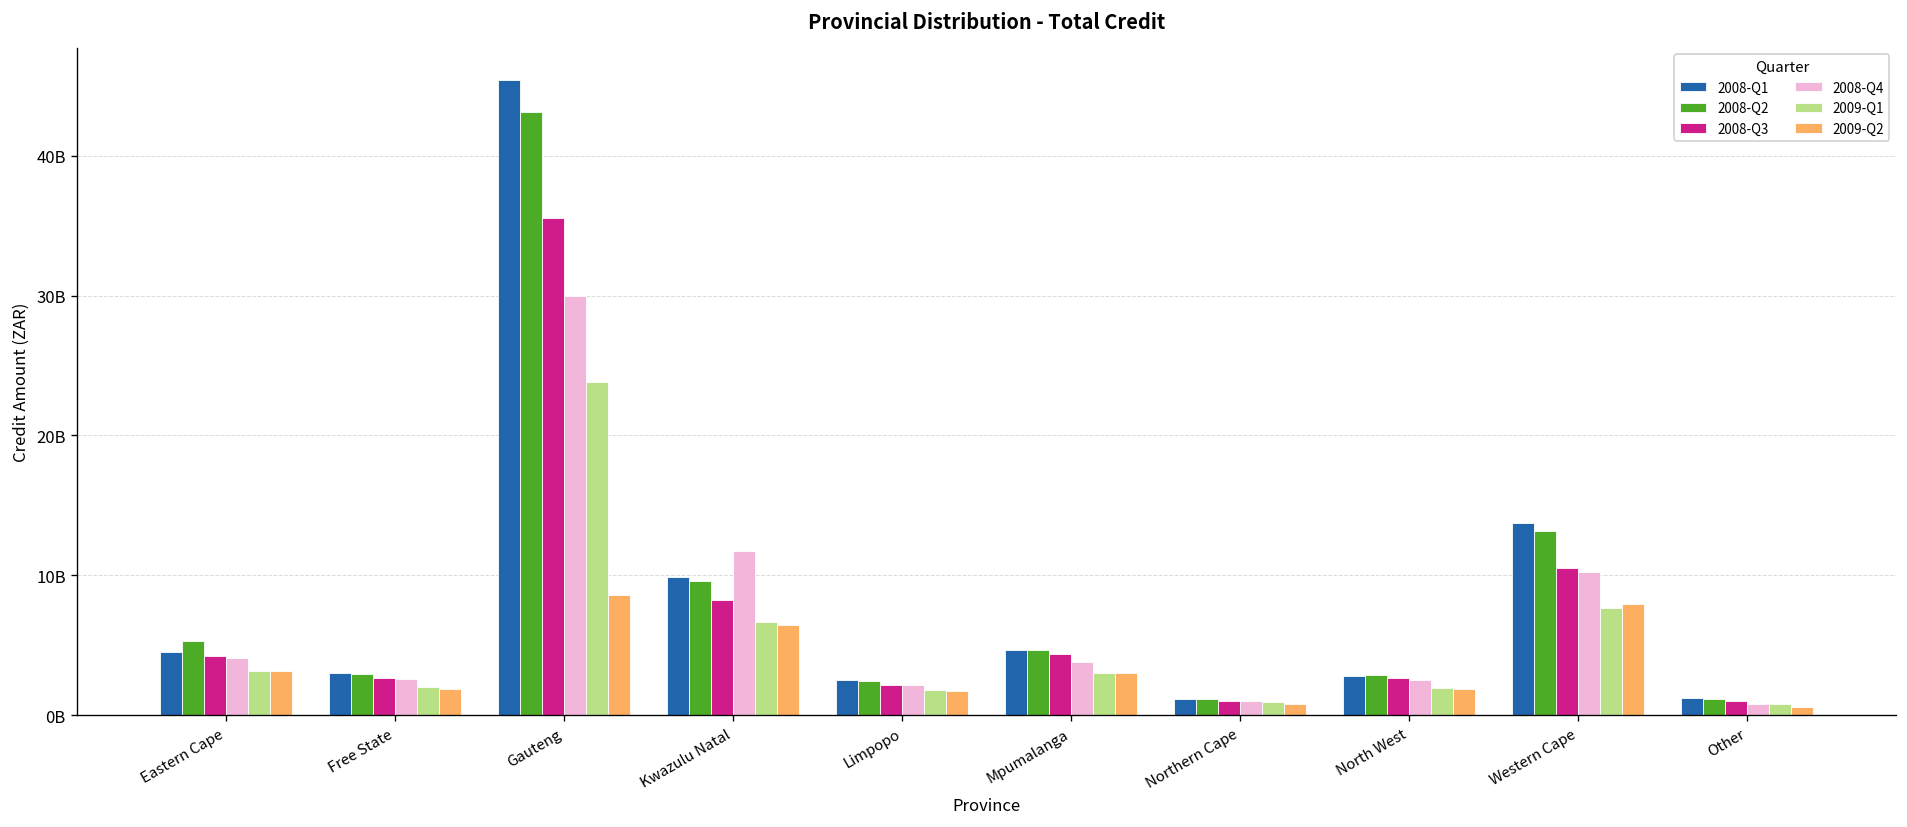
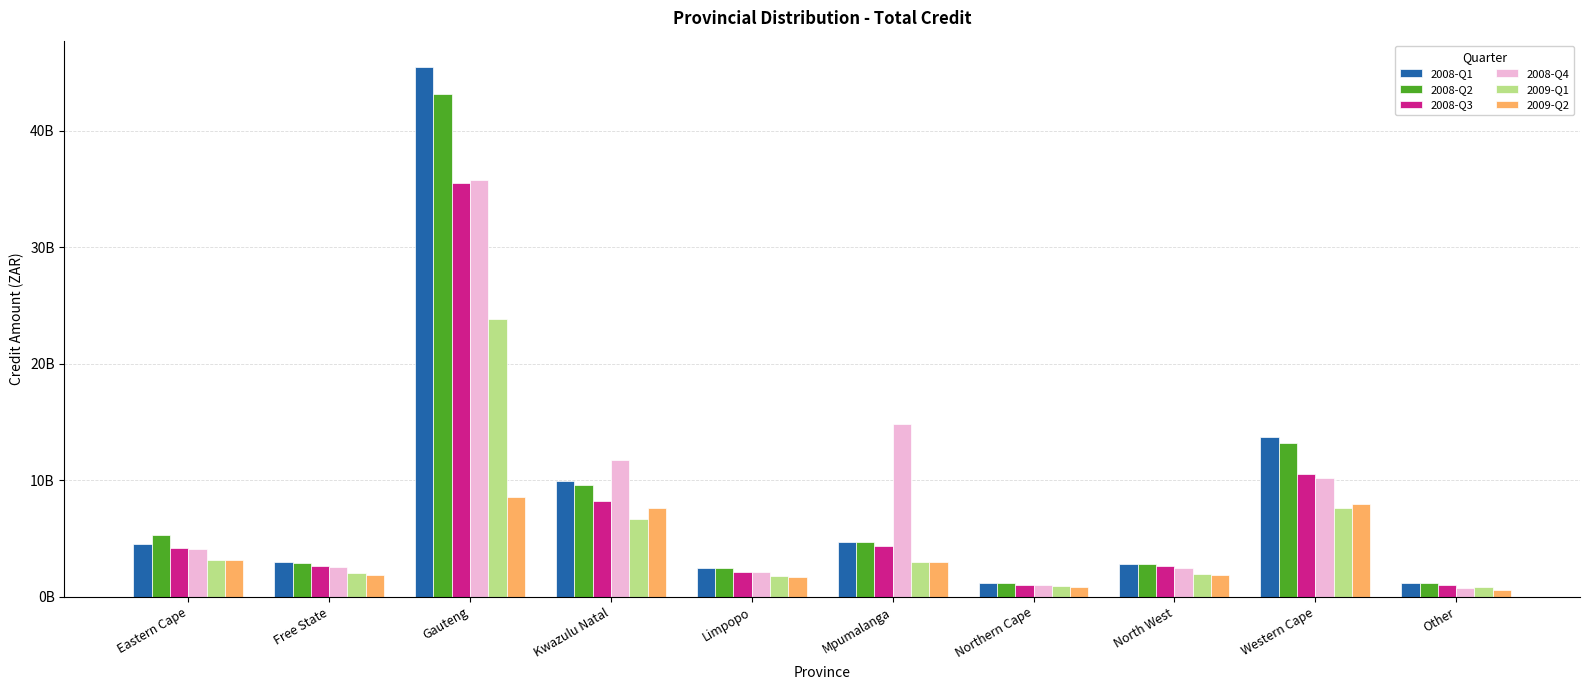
2008-Q4, Gauteng: 30000000000 -> 35700000000
2009-Q2, Kwazulu Natal: 6400000000 -> 7600000000
2008-Q4, Mpumalanga: 3800000000 -> 14800000000
